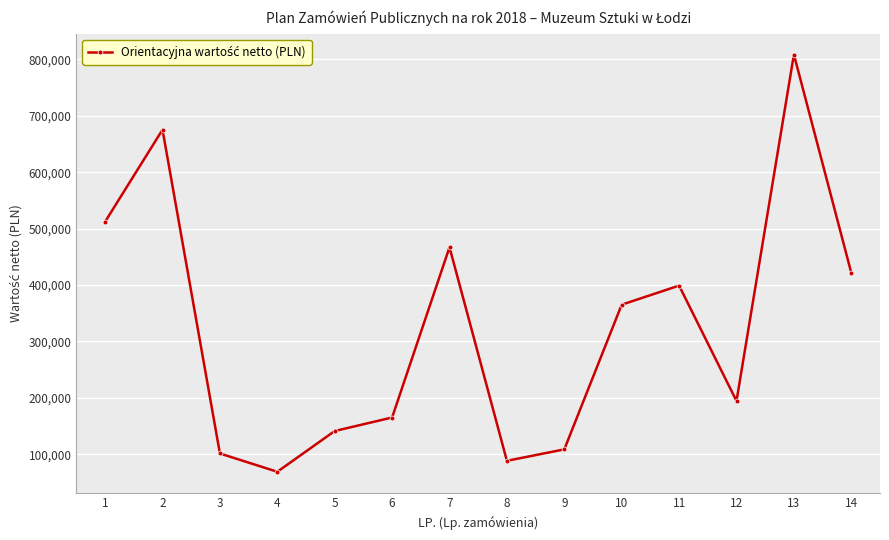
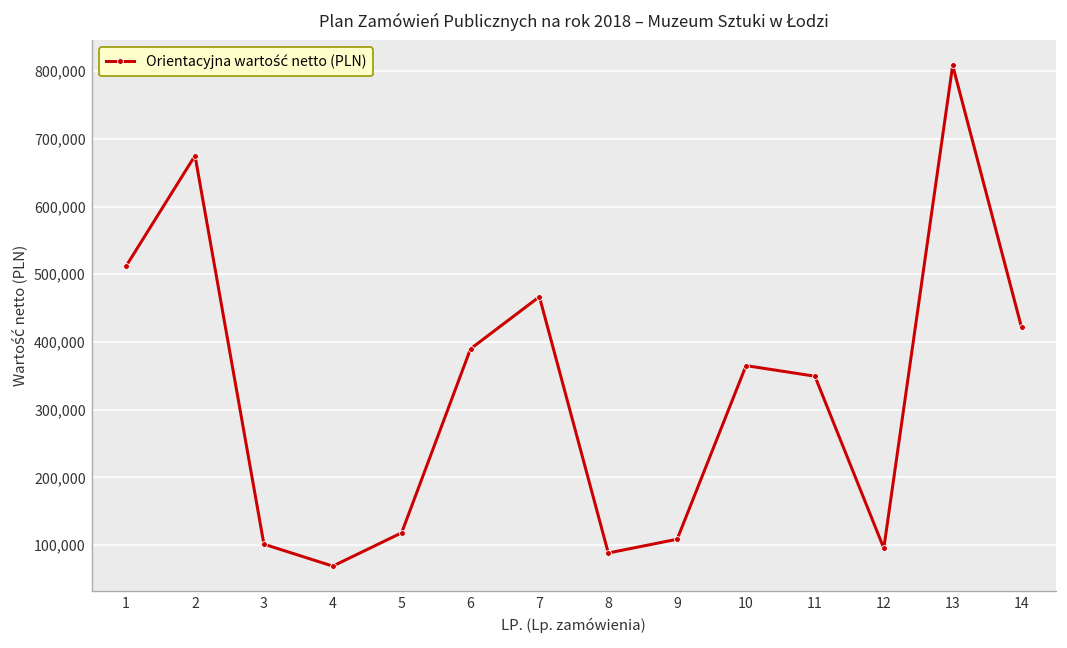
5: 140,000 -> 120,000
6: 170,000 -> 390,000
11: 400,000 -> 350,000
12: 190,000 -> 100,000
